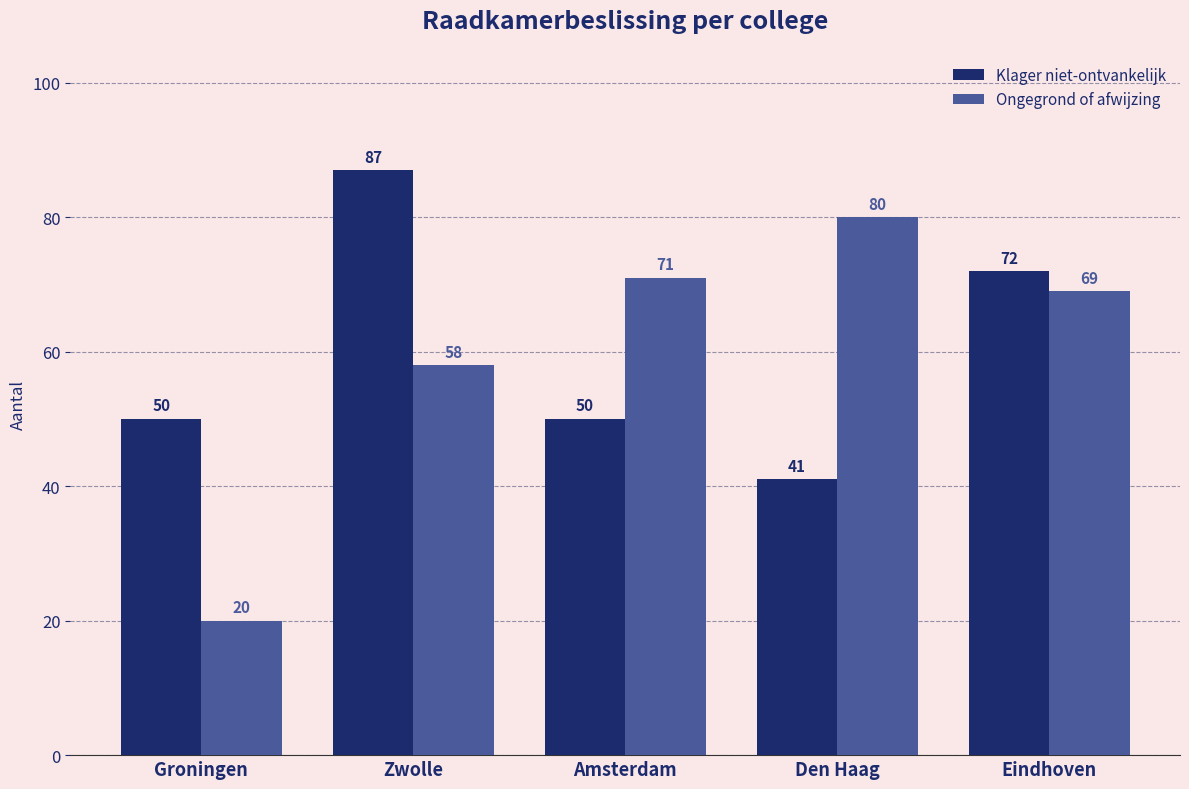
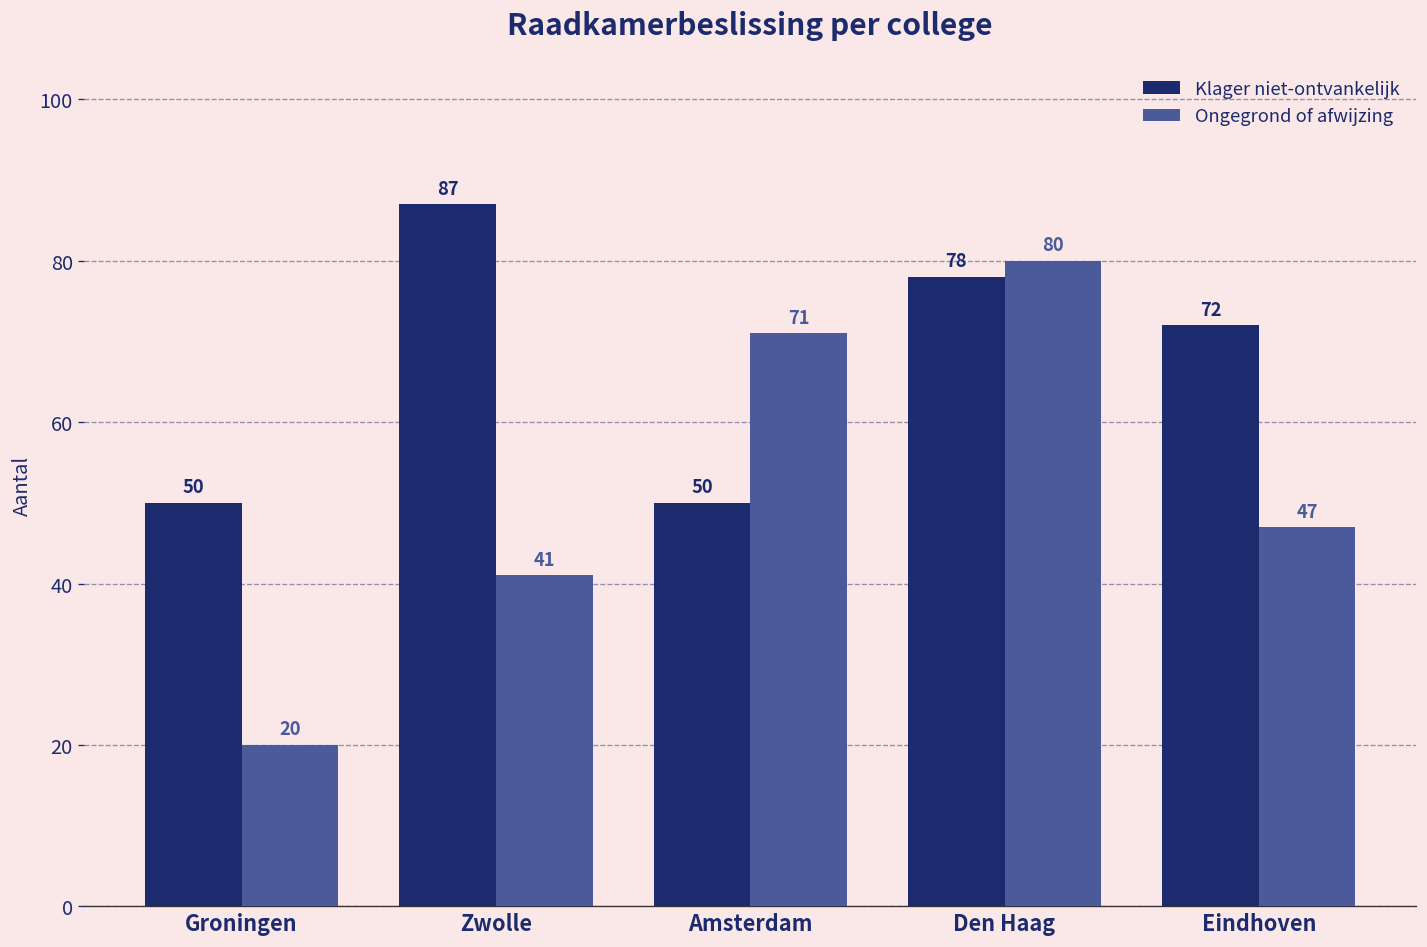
Ongegrond of afwijzing, Zwolle: 58 -> 41
Klager niet-ontvankelijk, Den Haag: 41 -> 78
Ongegrond of afwijzing, Eindhoven: 69 -> 47
